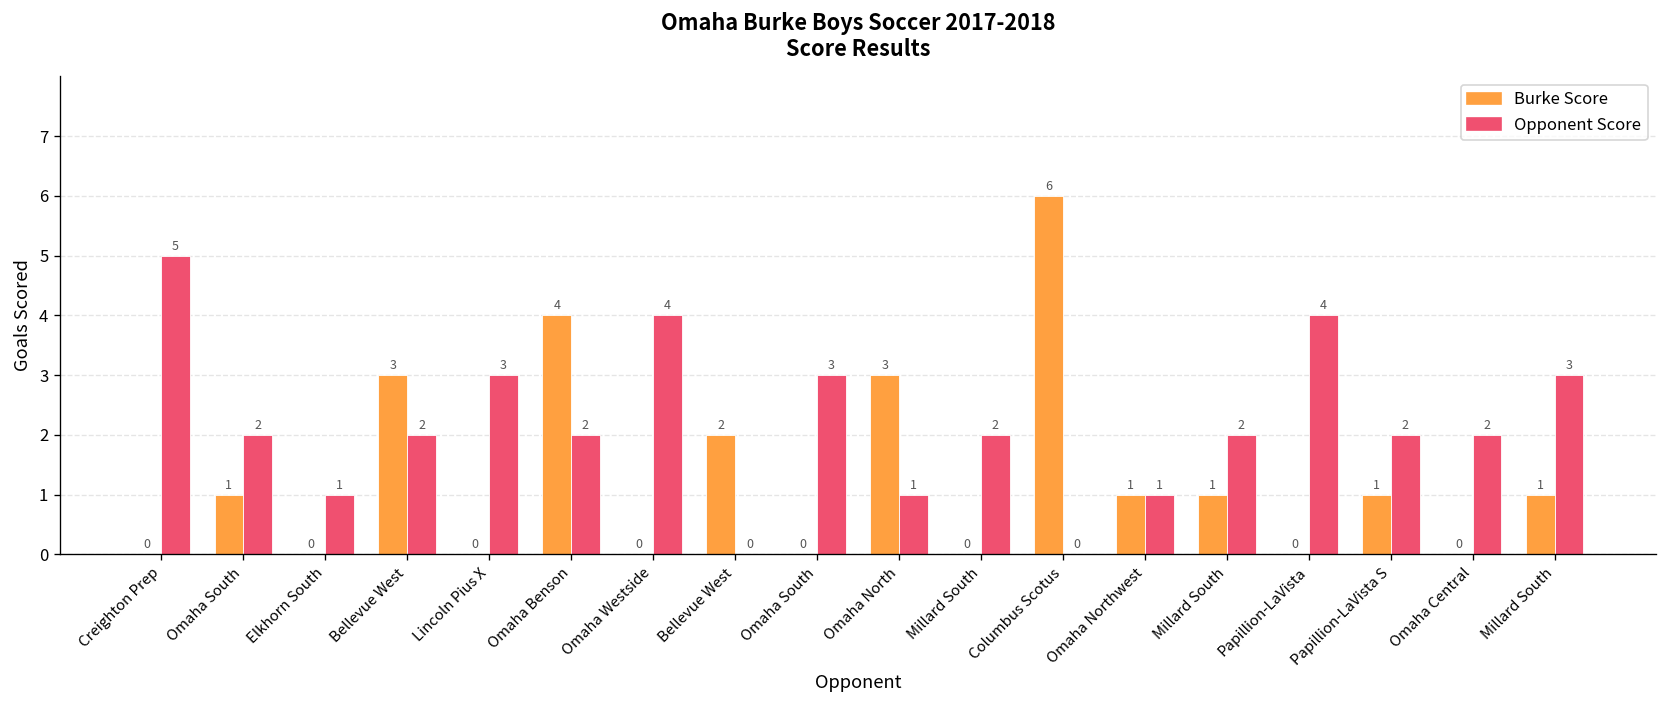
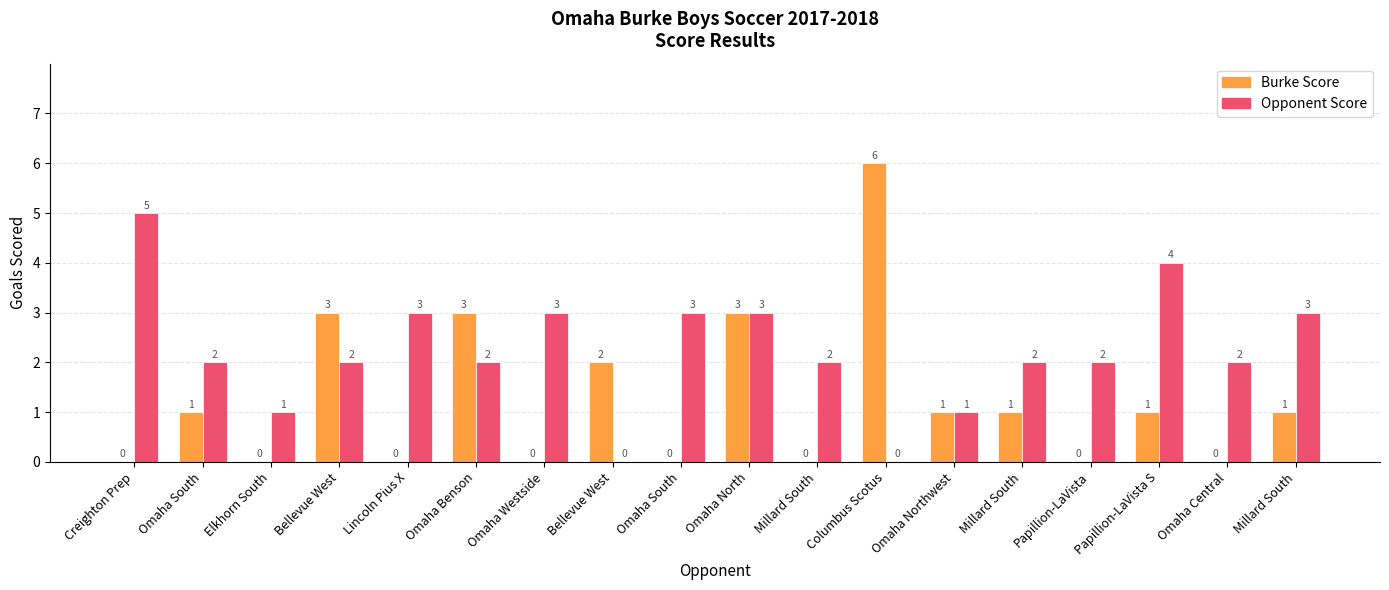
Burke Score, Omaha Benson: 4 -> 3
Opponent Score, Omaha Westside: 4 -> 3
Opponent Score, Omaha North: 1 -> 3
Opponent Score, Papillion-LaVista: 4 -> 2
Opponent Score, Papillion-LaVista S: 2 -> 4
